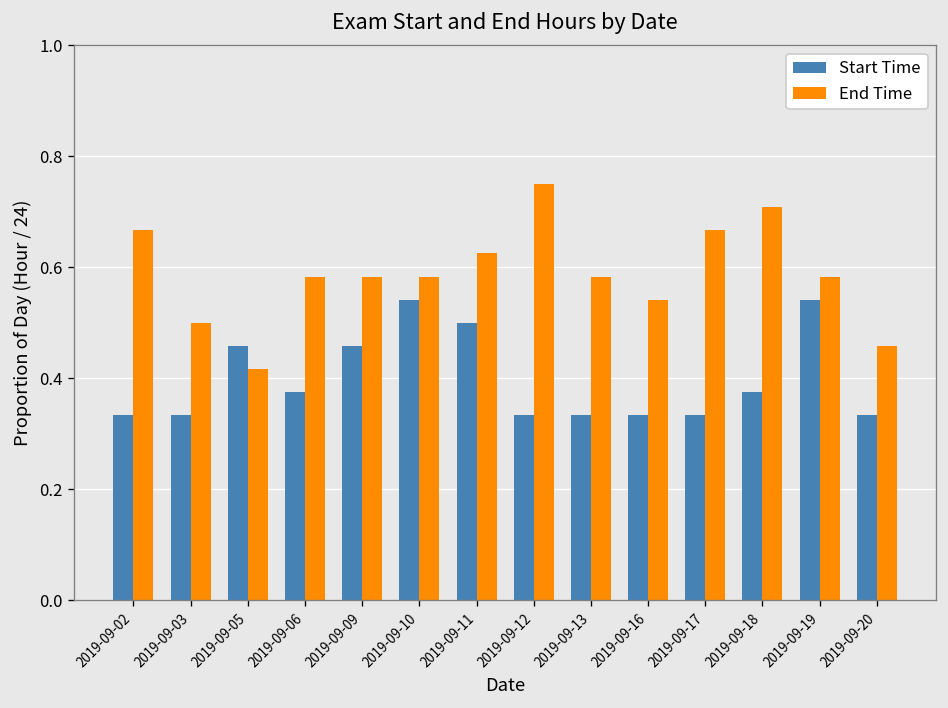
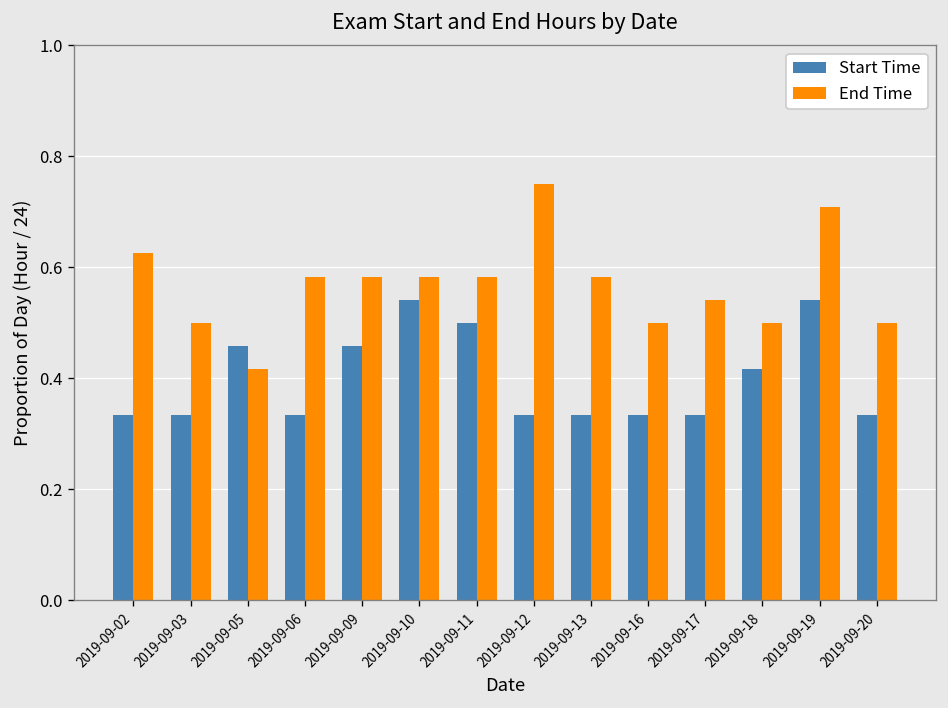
End Time, 2019-09-02: 0.67 -> 0.63
Start Time, 2019-09-06: 0.38 -> 0.33
End Time, 2019-09-11: 0.63 -> 0.58
End Time, 2019-09-16: 0.54 -> 0.50
End Time, 2019-09-17: 0.67 -> 0.54
Start Time, 2019-09-18: 0.38 -> 0.42
End Time, 2019-09-18: 0.71 -> 0.50
End Time, 2019-09-19: 0.58 -> 0.71
End Time, 2019-09-20: 0.46 -> 0.50
